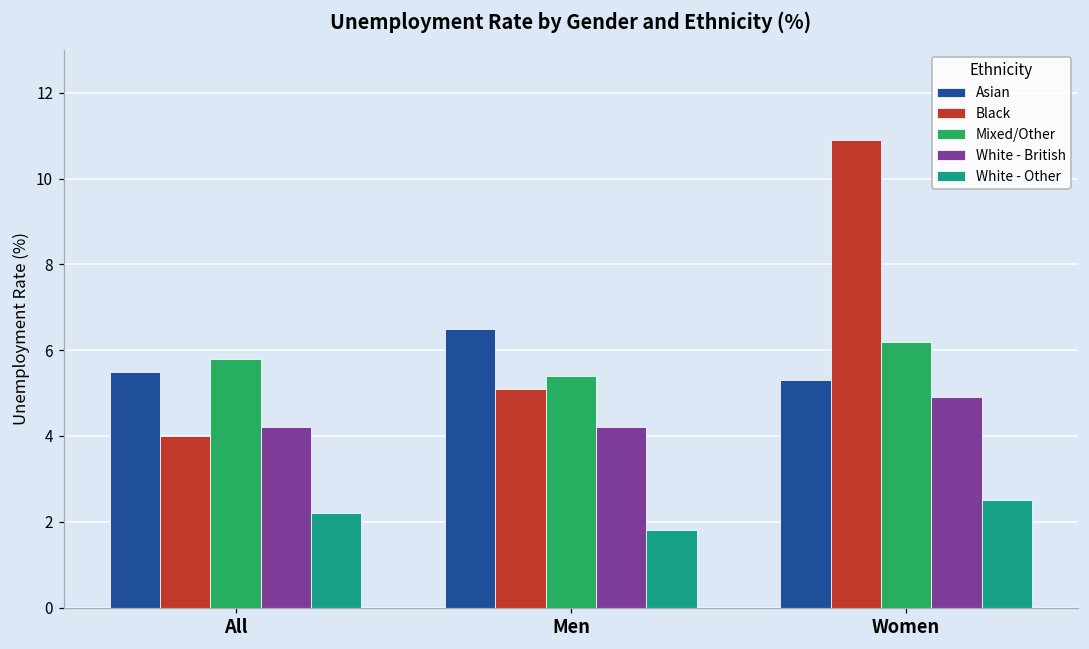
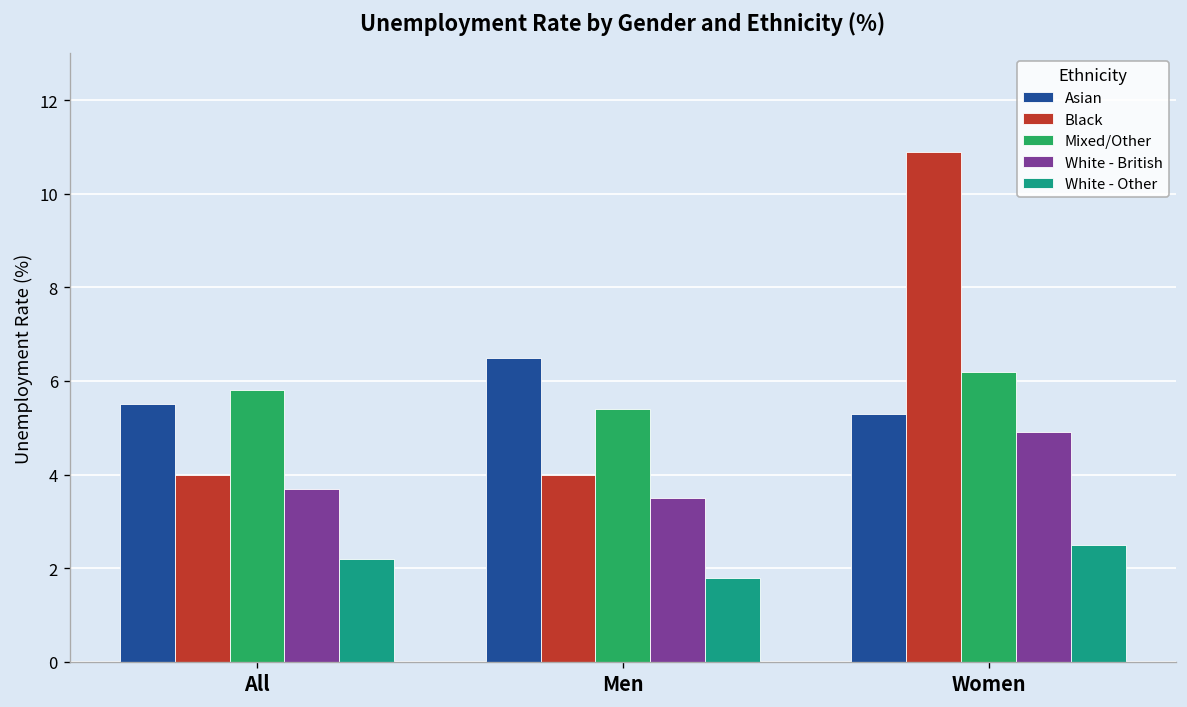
White - British, All: 4.2 -> 3.7
Black, Men: 5.1 -> 4.0
White - British, Men: 4.2 -> 3.5
